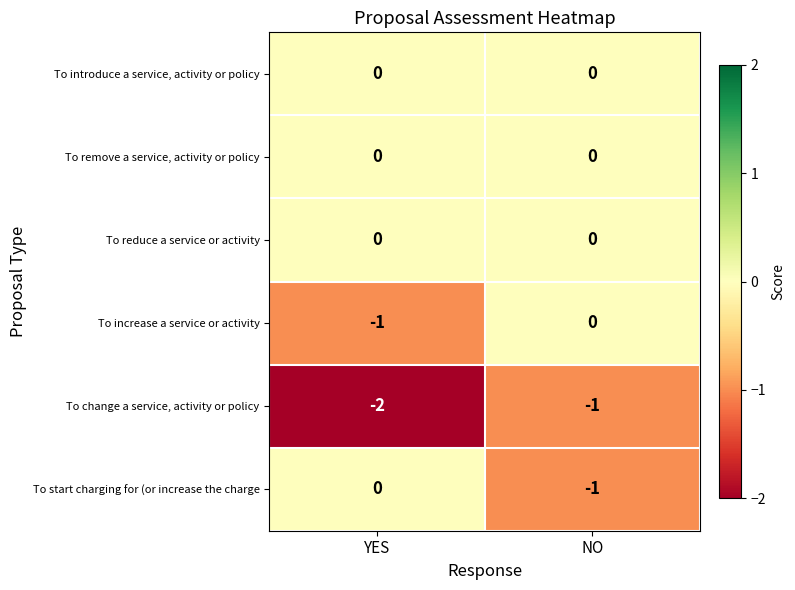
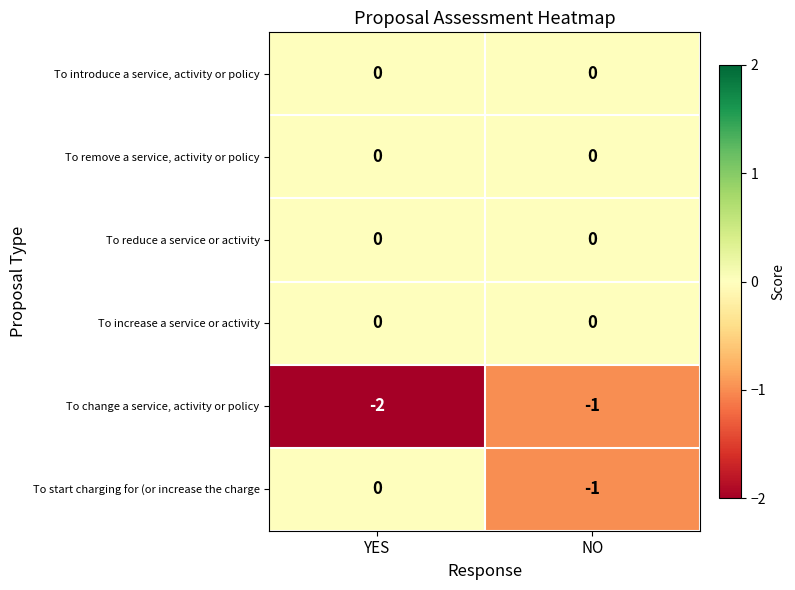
To increase a service or activity, YES: -1 -> 0
